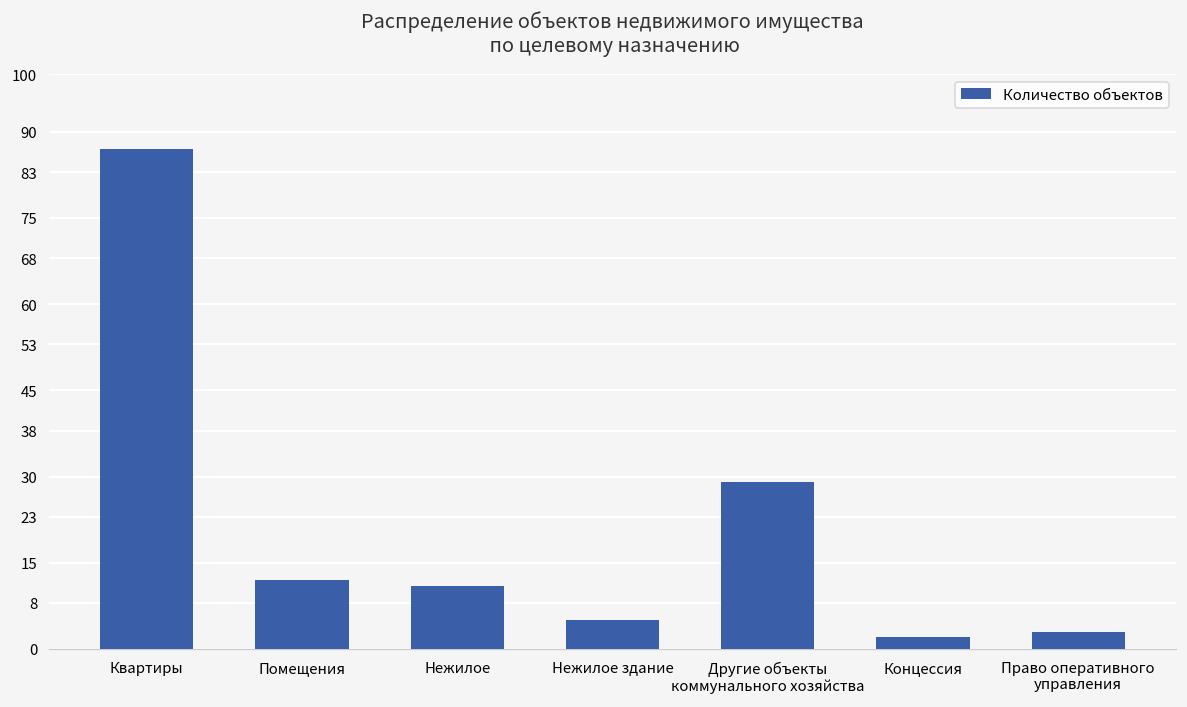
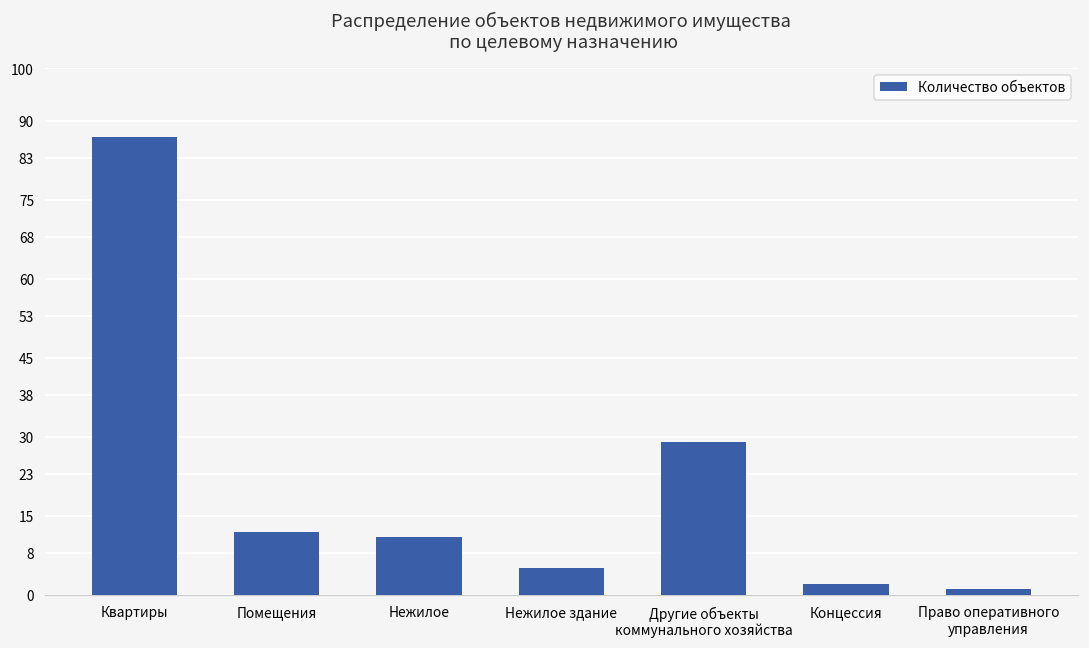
Право оперативного управления: 3 -> 1
